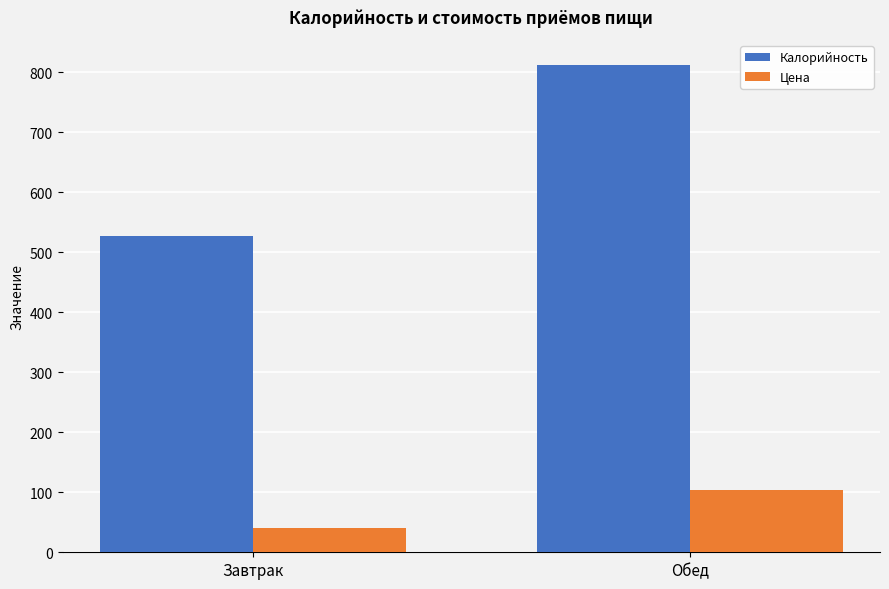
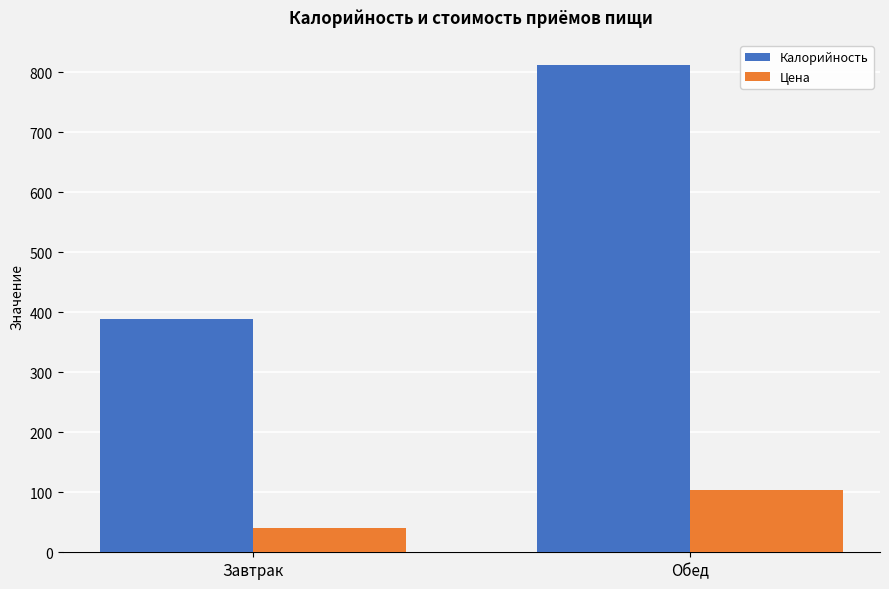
Калорийность, Завтрак: 530 -> 390
